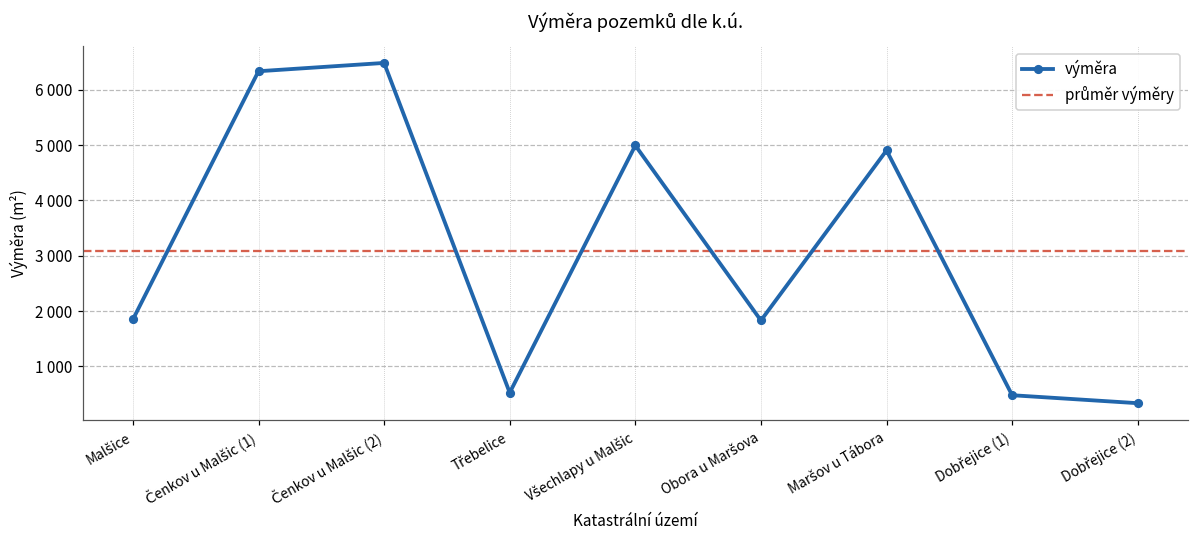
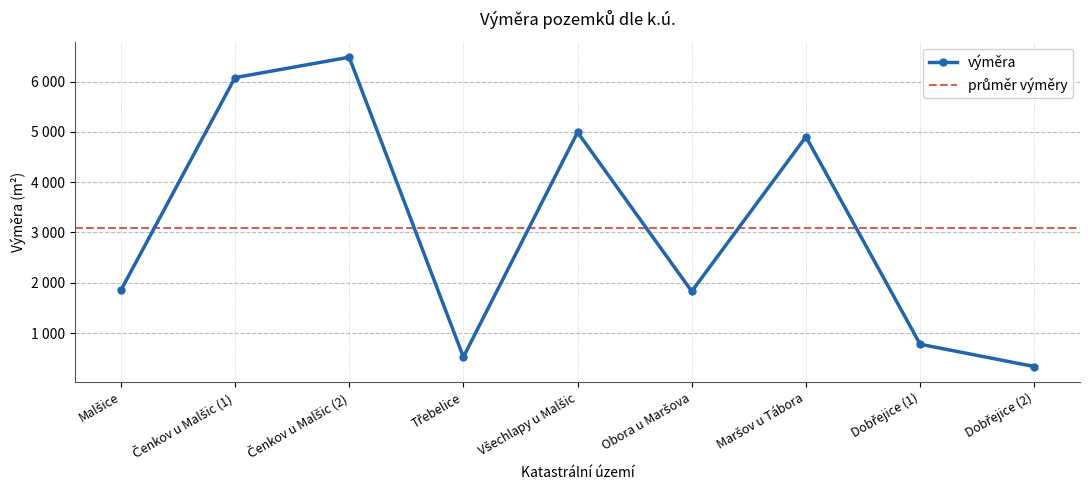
Čenkov u Malšic (1): 6300 -> 6100
Dobřejice (1): 500 -> 800
